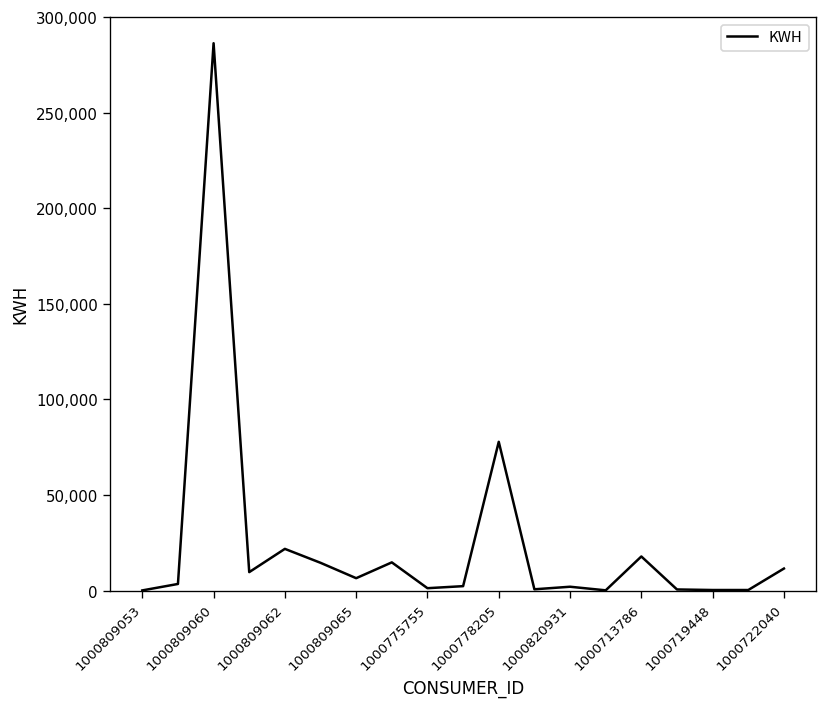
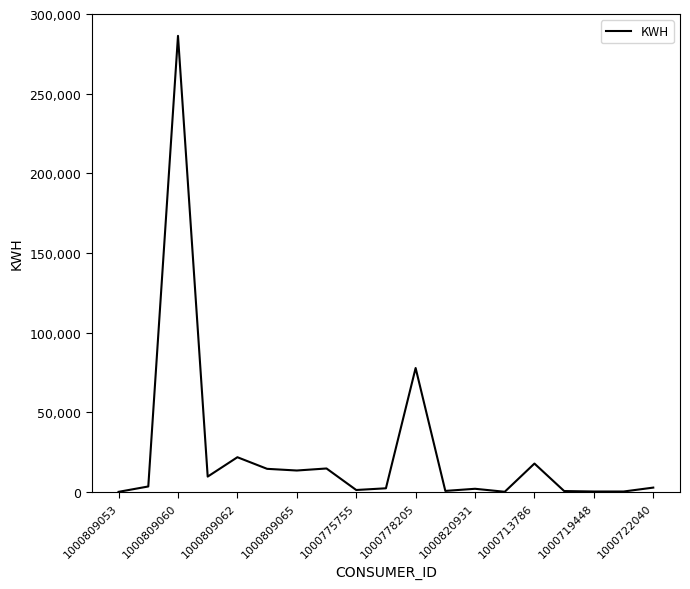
1000809065: 7,000 -> 13,000
1000722040: 12,000 -> 3,000
